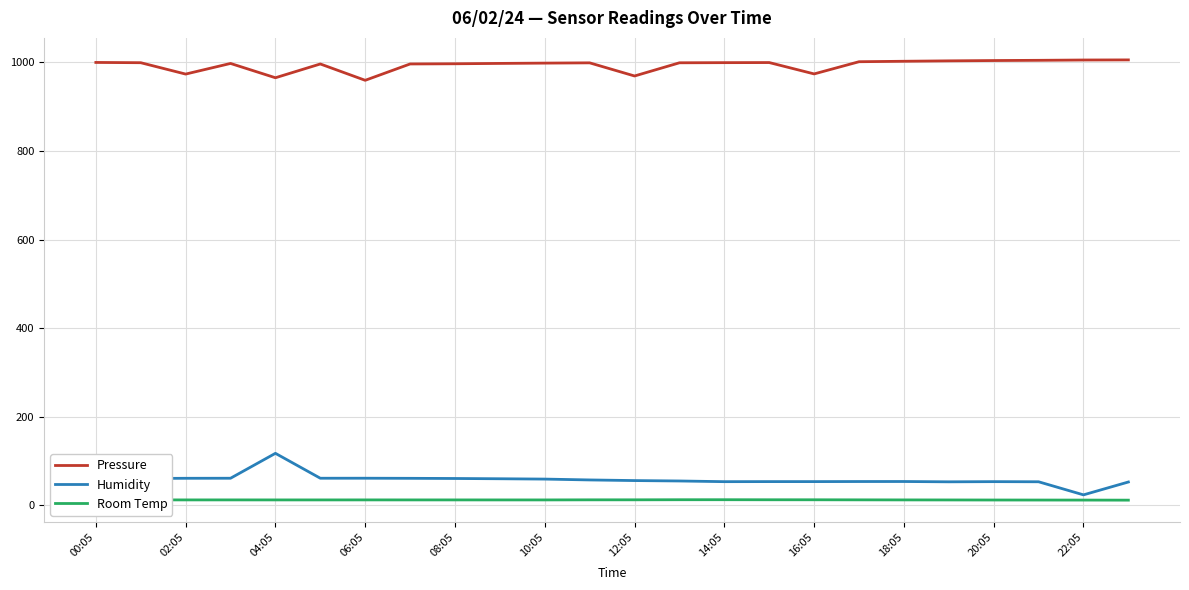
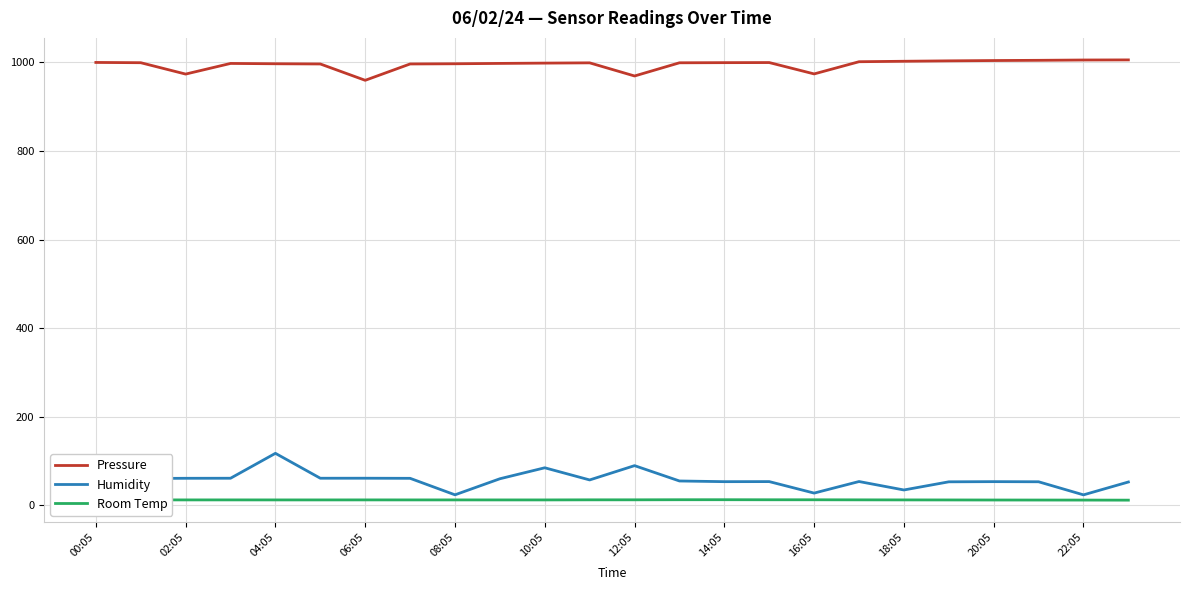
Pressure, 04:05: 970 -> 1000
Humidity, 08:05: 60 -> 20
Humidity, 10:05: 60 -> 80
Humidity, 12:05: 60 -> 90
Humidity, 16:05: 50 -> 30
Humidity, 18:05: 50 -> 30
